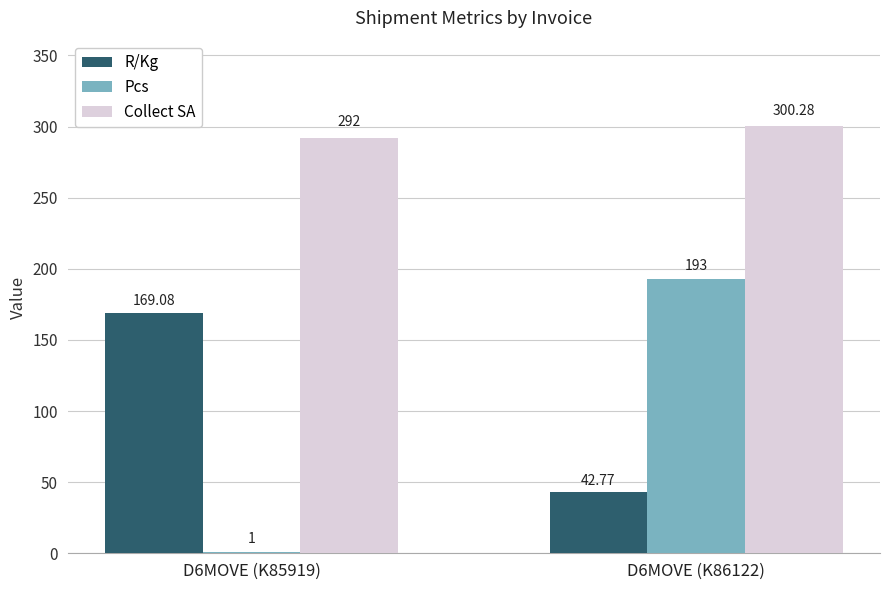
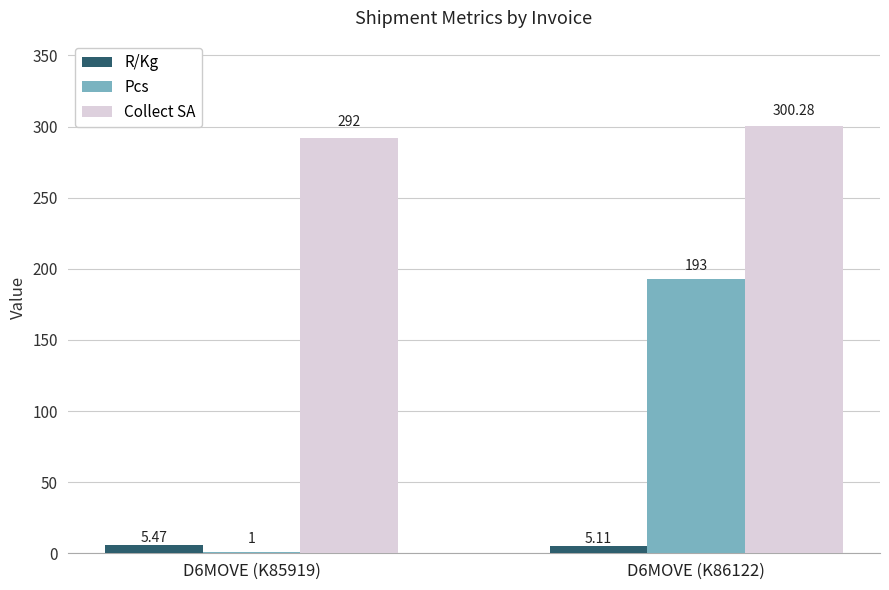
R/Kg, D6MOVE (K85919): 169.08 -> 5.47
R/Kg, D6MOVE (K86122): 42.77 -> 5.11
